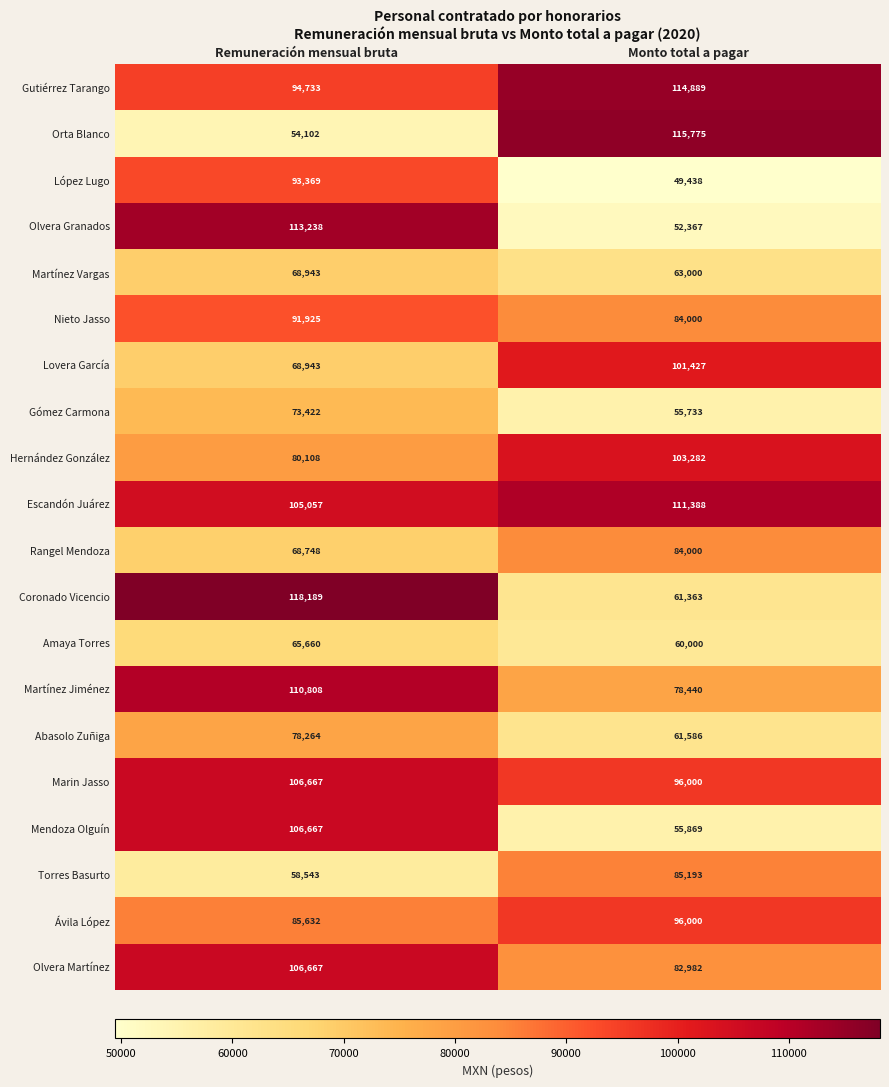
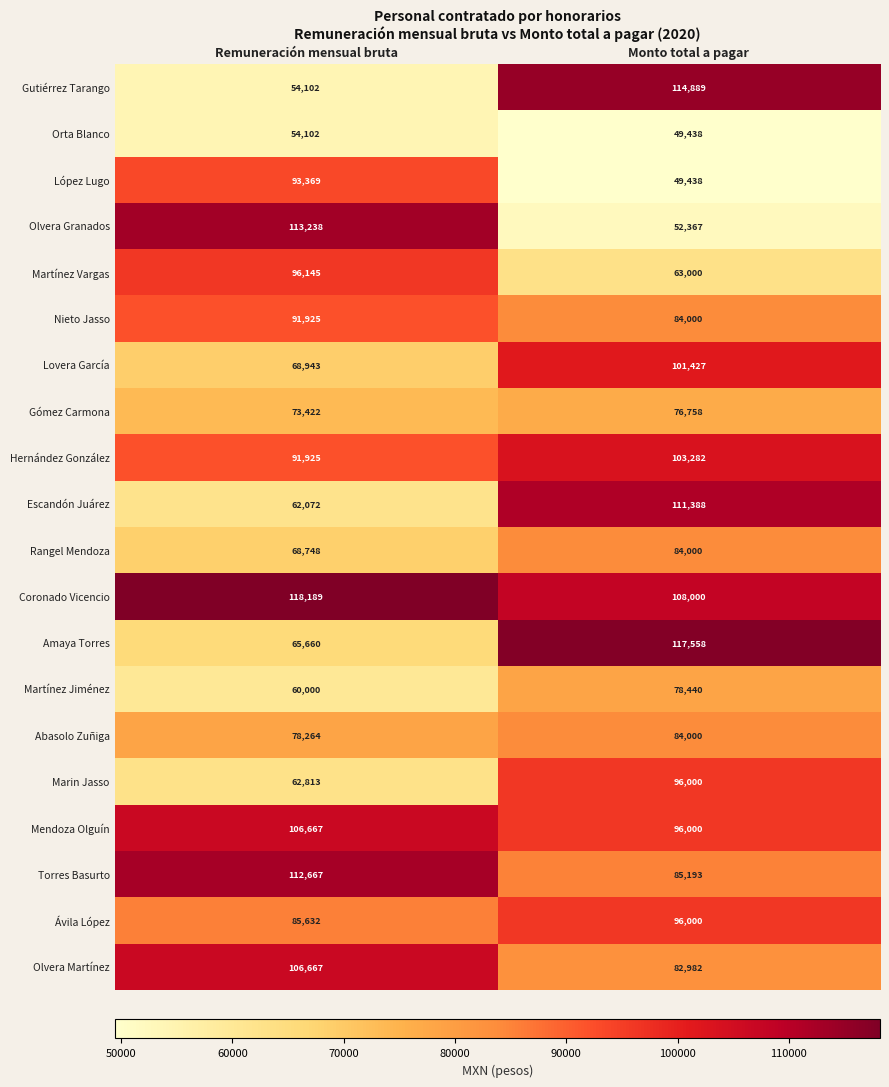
Gutiérrez Tarango, Remuneración mensual bruta: 94,733 -> 54,102
Orta Blanco, Monto total a pagar: 115,775 -> 49,438
Martínez Vargas, Remuneración mensual bruta: 68,943 -> 96,145
Gómez Carmona, Monto total a pagar: 55,733 -> 76,758
Hernández González, Remuneración mensual bruta: 80,108 -> 91,925
Escandón Juárez, Remuneración mensual bruta: 105,057 -> 62,072
Coronado Vicencio, Monto total a pagar: 61,363 -> 108,000
Amaya Torres, Monto total a pagar: 60,000 -> 117,558
Martínez Jiménez, Remuneración mensual bruta: 110,808 -> 60,000
Abasolo Zuñiga, Monto total a pagar: 61,586 -> 84,000
Marin Jasso, Remuneración mensual bruta: 106,667 -> 62,813
Mendoza Olguín, Monto total a pagar: 55,869 -> 96,000
Torres Basurto, Remuneración mensual bruta: 58,543 -> 112,667
